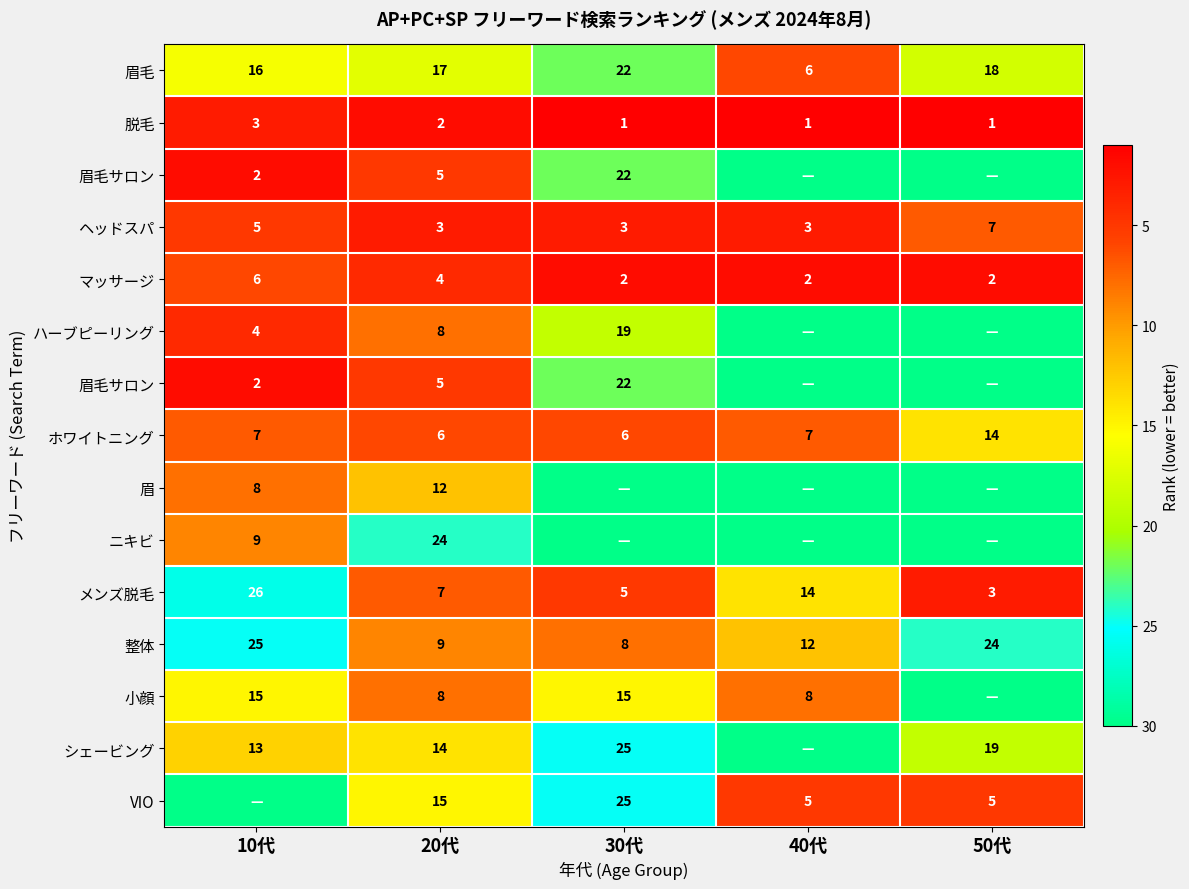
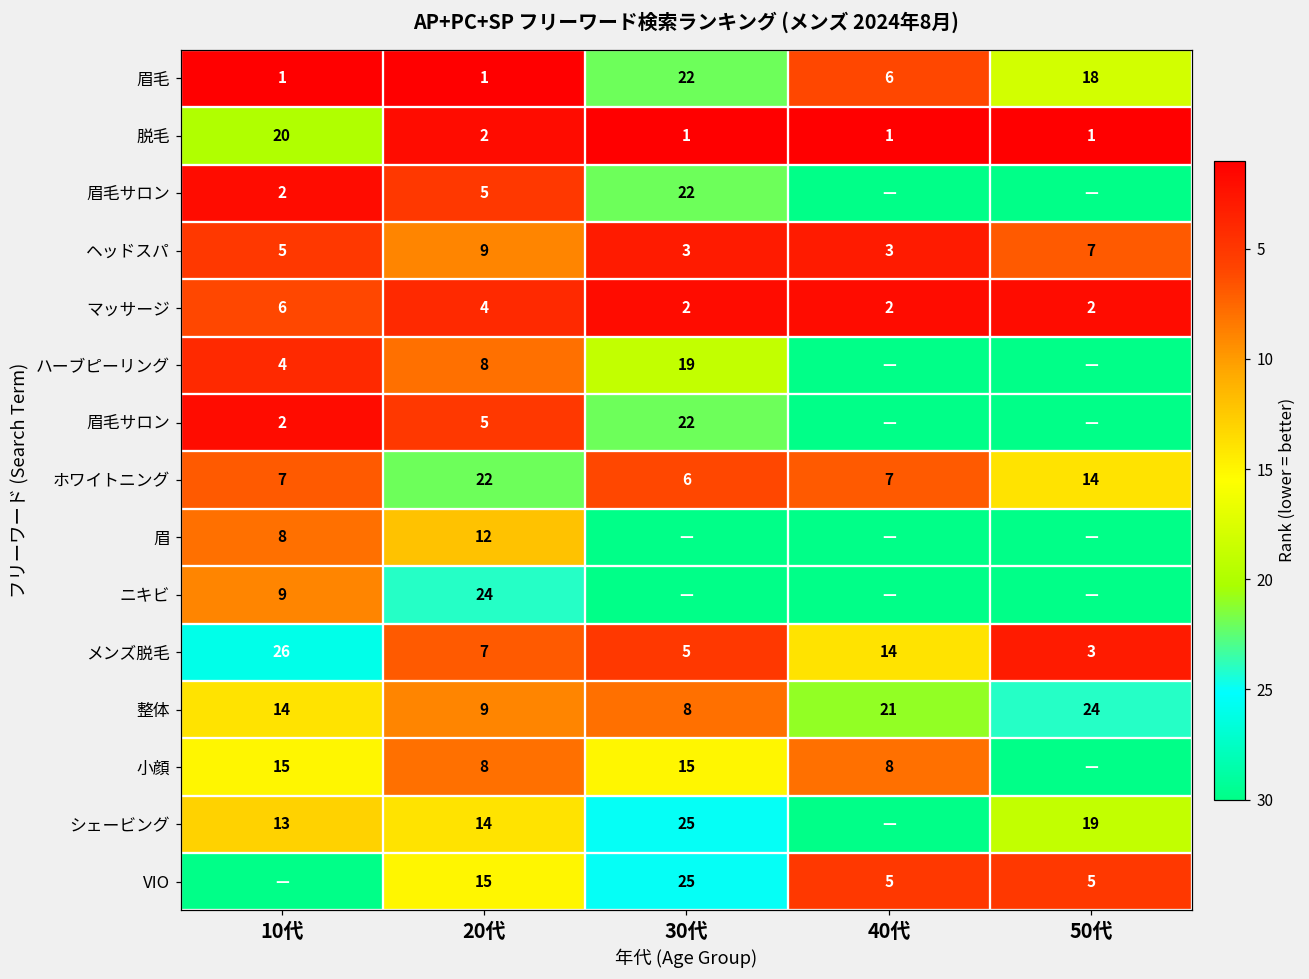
眉毛, 10代: 16 -> 1
眉毛, 20代: 17 -> 1
脱毛, 10代: 3 -> 20
ヘッドスパ, 20代: 3 -> 9
ホワイトニング, 20代: 6 -> 22
整体, 10代: 25 -> 14
整体, 40代: 12 -> 21
